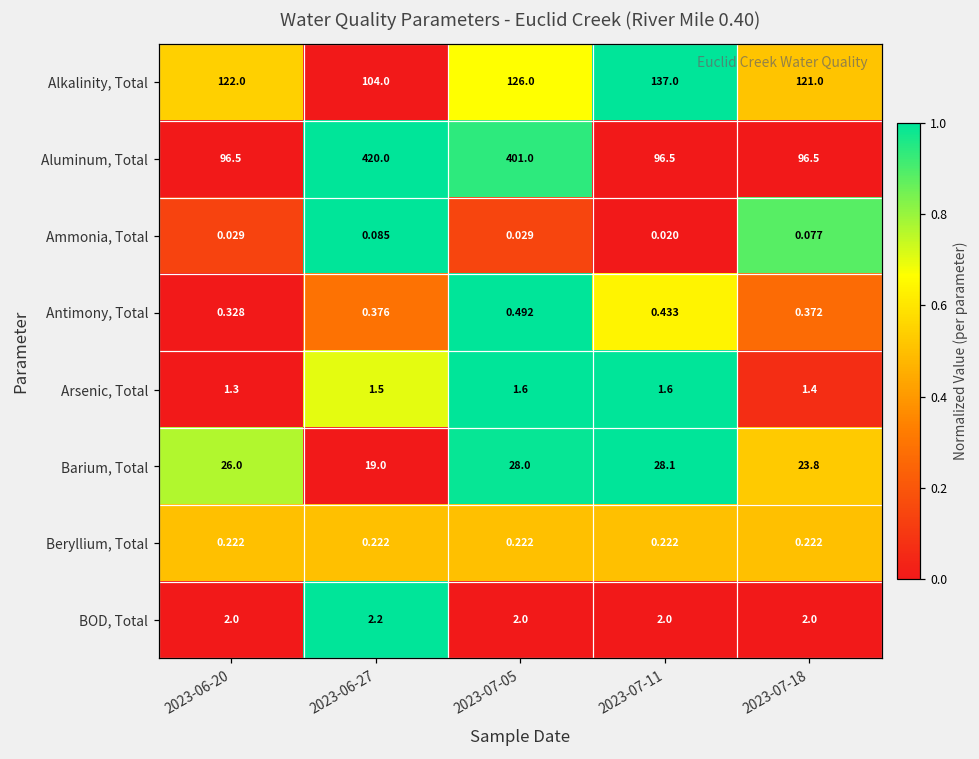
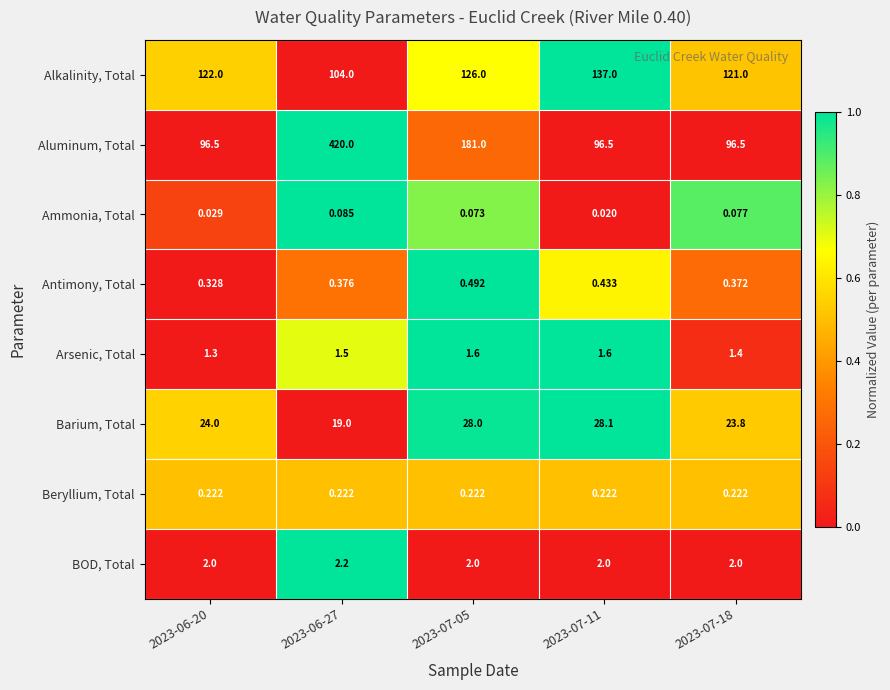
Aluminum, Total, 2023-07-05: 401.0 -> 181.0
Ammonia, Total, 2023-07-05: 0.029 -> 0.073
Barium, Total, 2023-06-20: 26.0 -> 24.0
